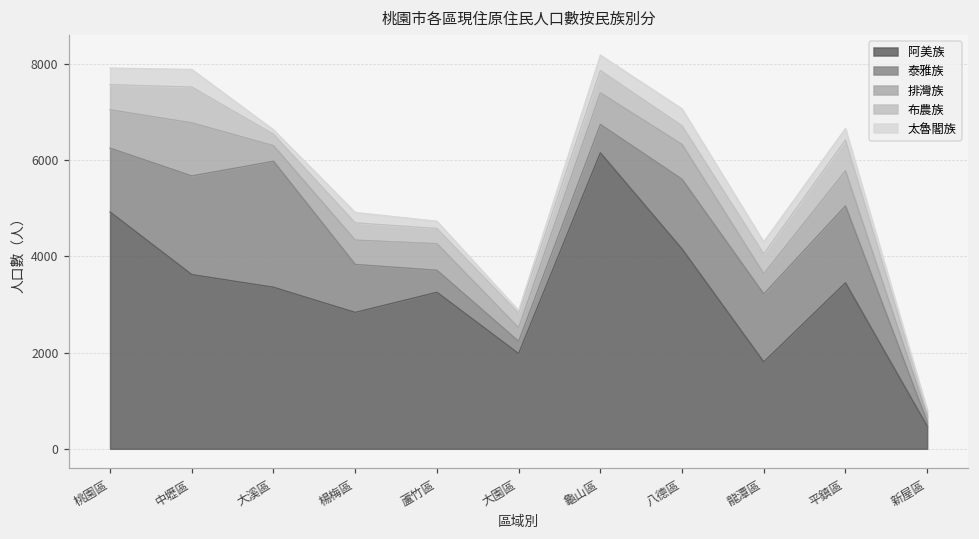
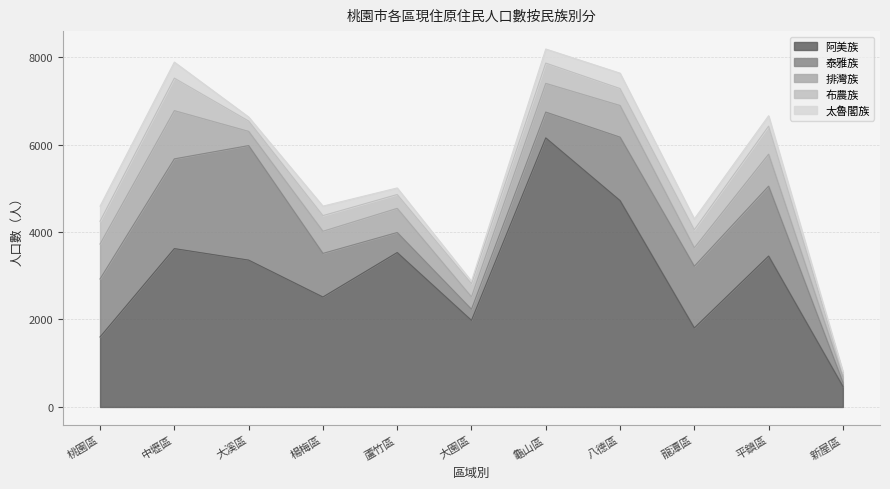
阿美族, 桃園區: 4900 -> 1600
阿美族, 楊梅區: 2800 -> 2500
阿美族, 蘆竹區: 3300 -> 3500
阿美族, 八德區: 4200 -> 4700
